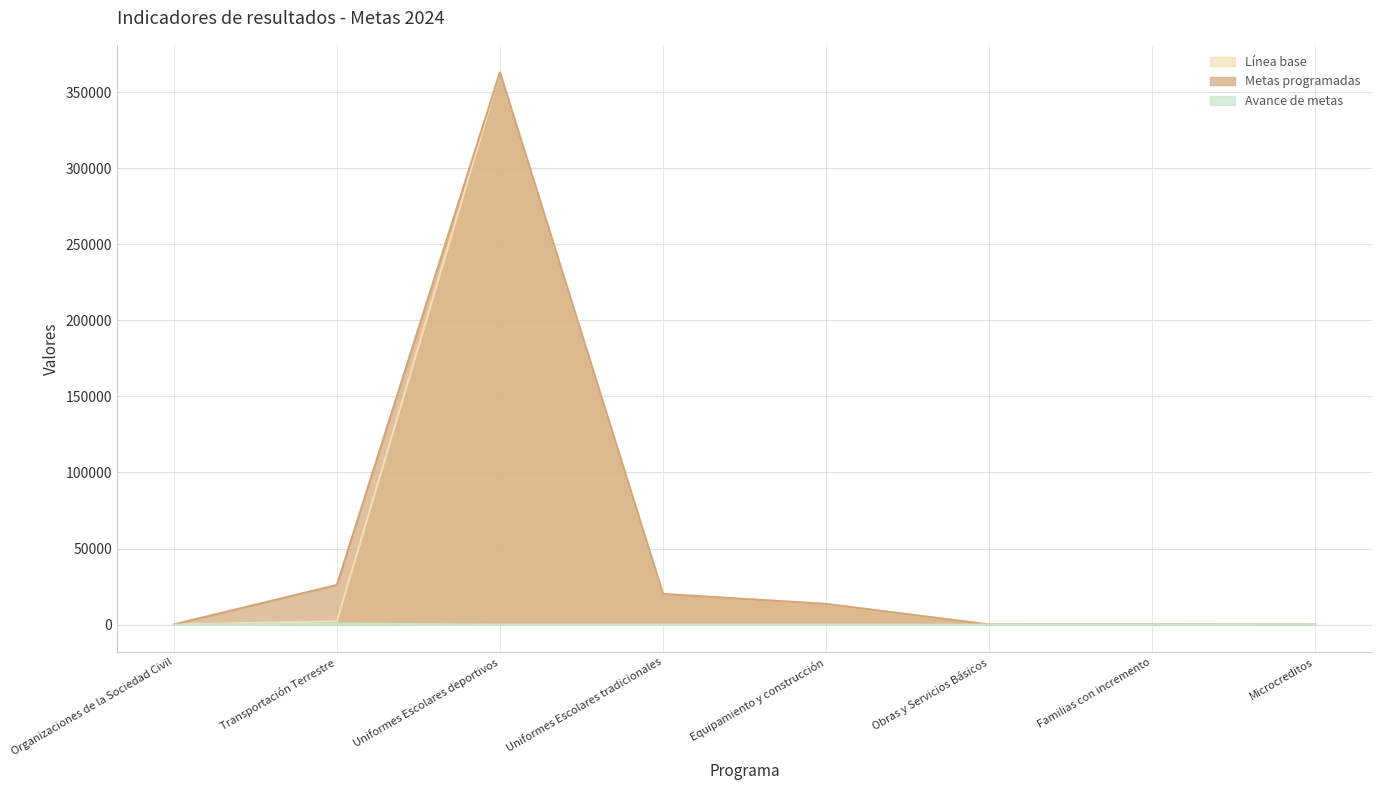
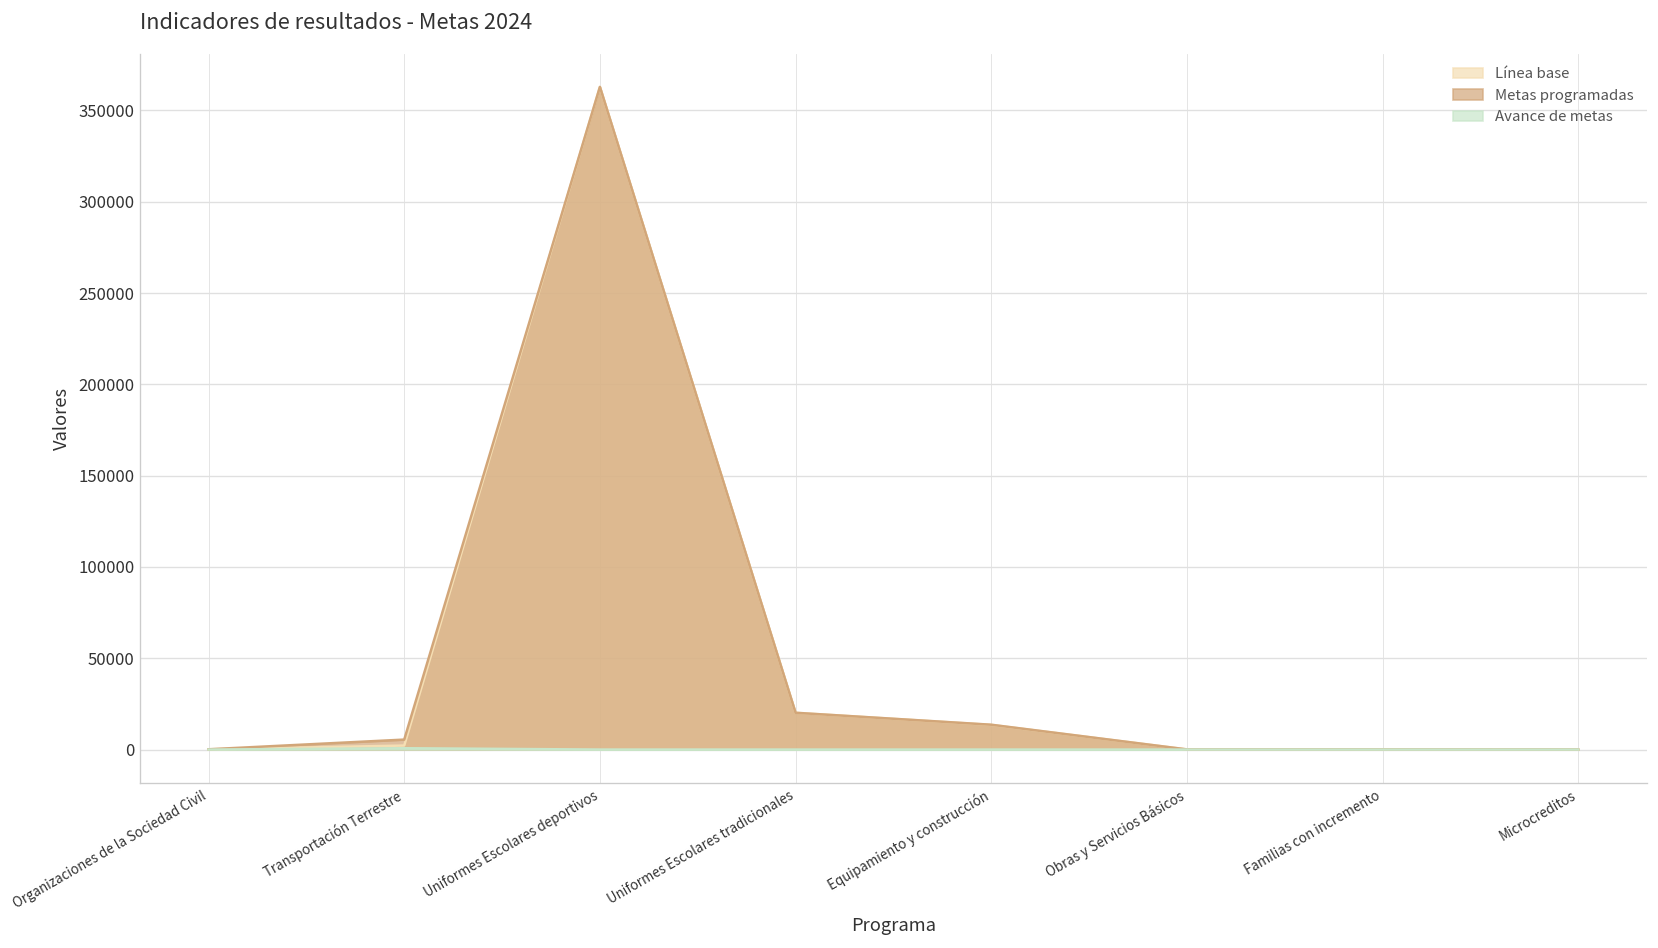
Metas programadas, Transportación Terrestre: 26000 -> 5000
